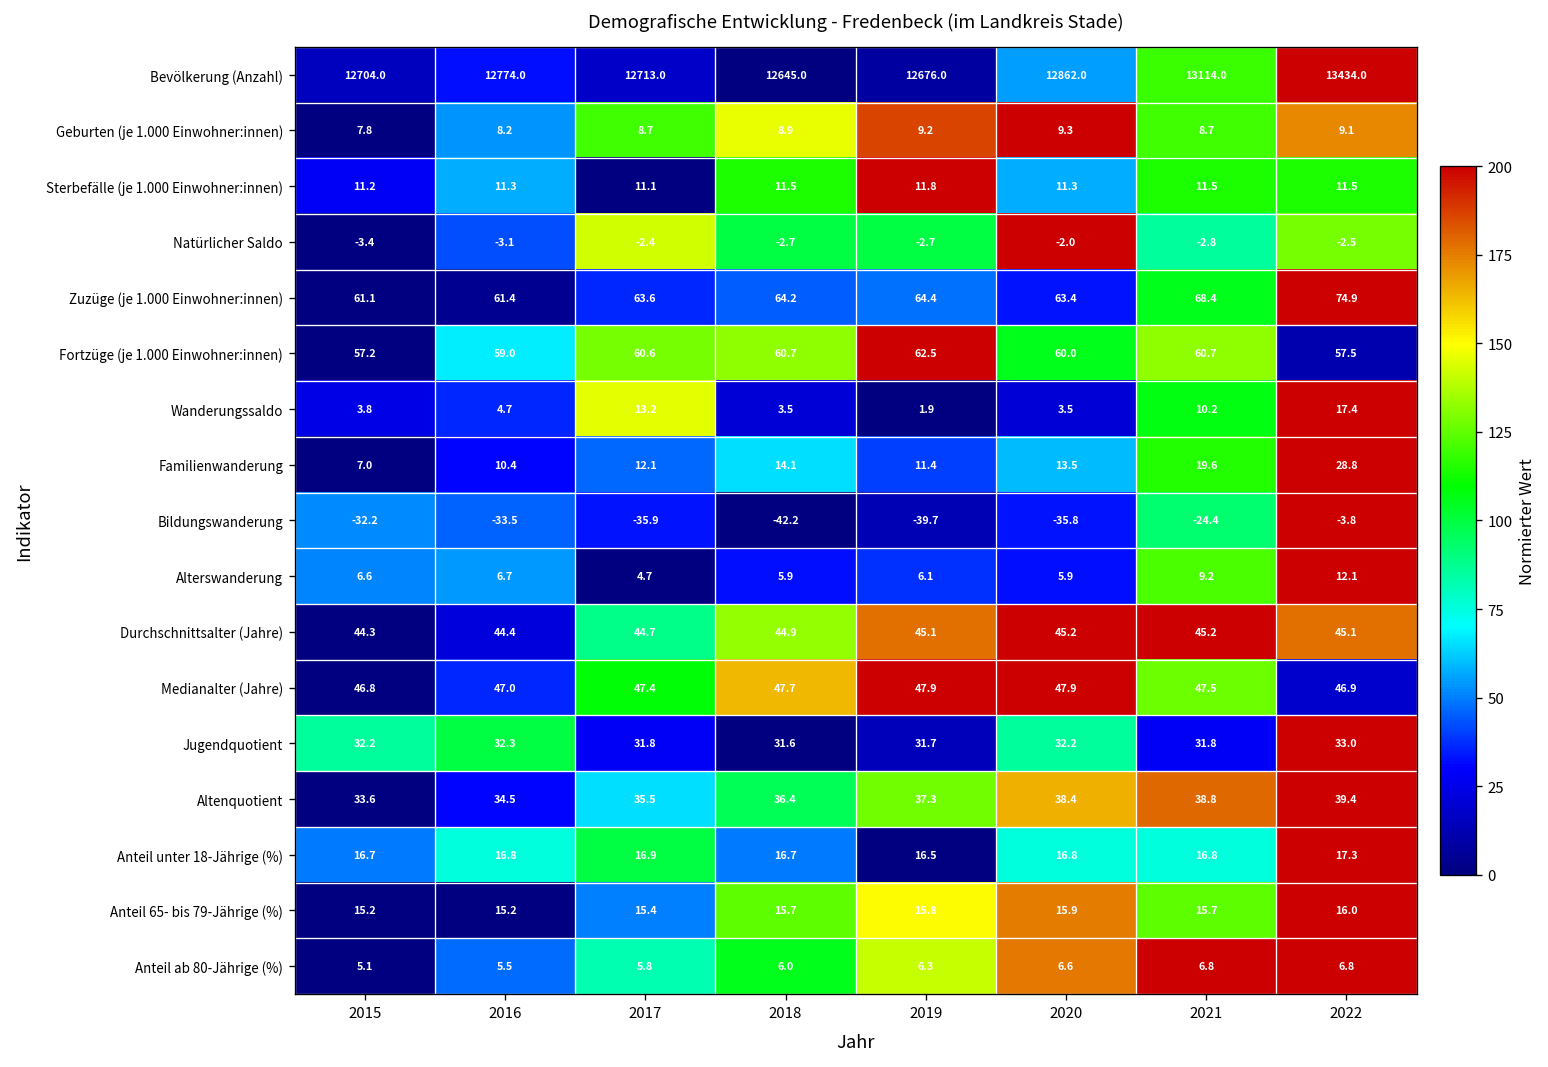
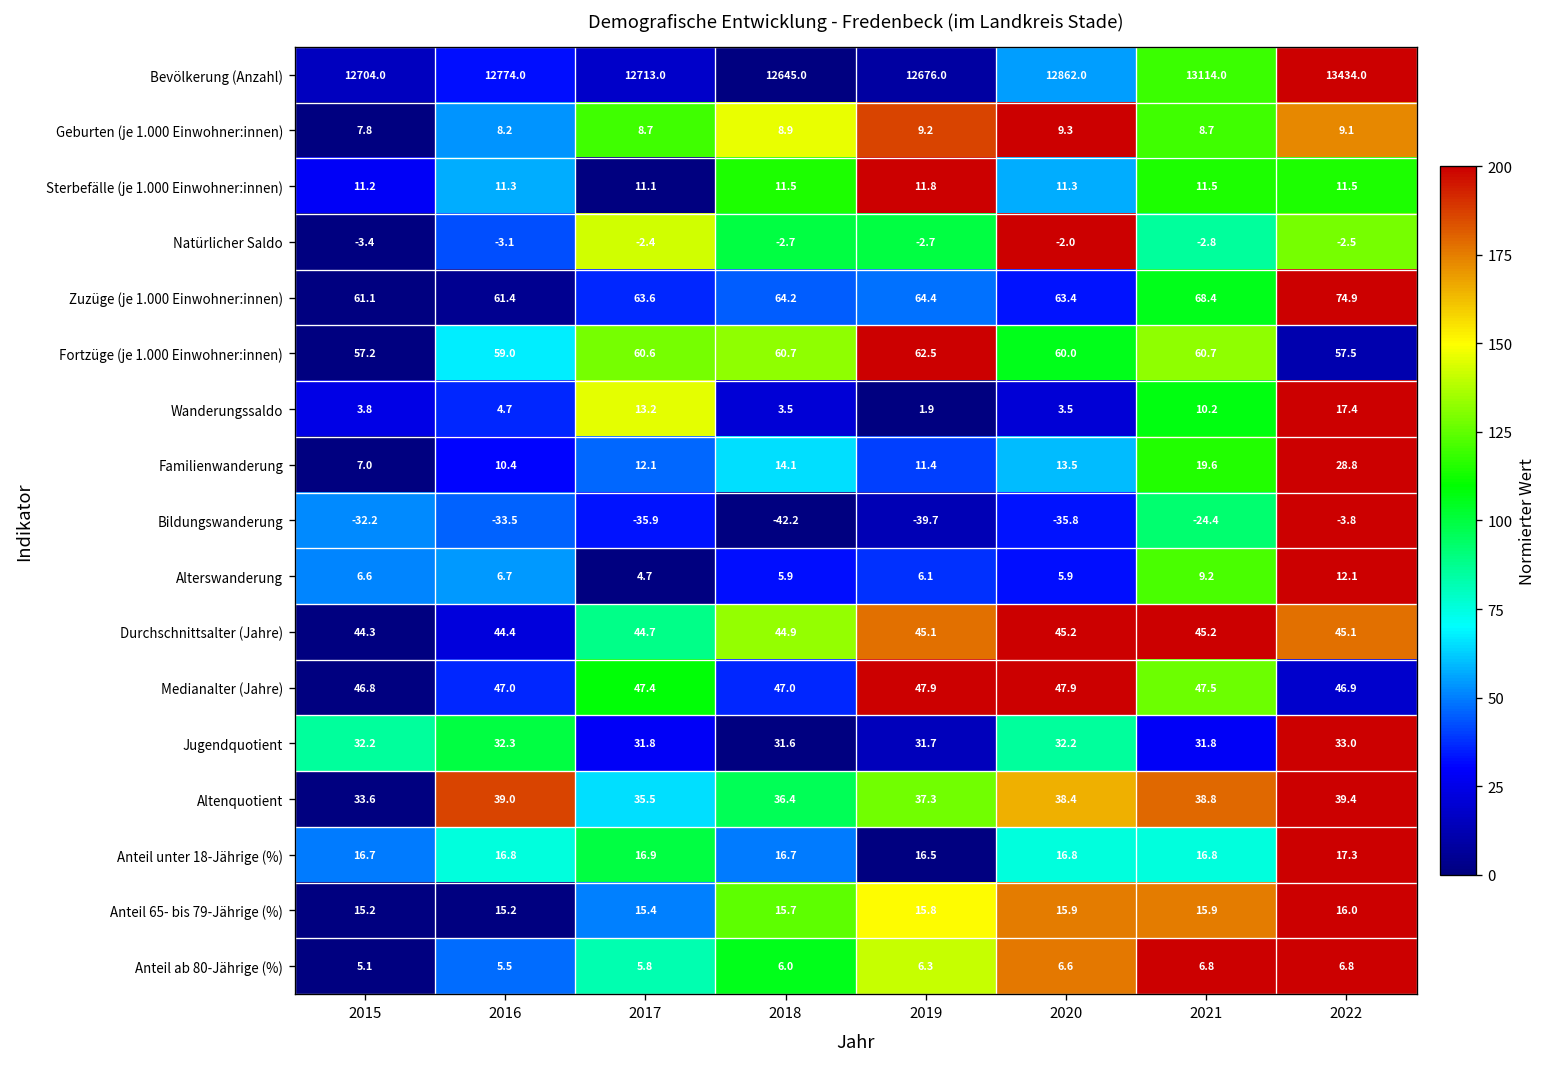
Medianalter (Jahre), 2018: 47.7 -> 47.0
Altenquotient, 2016: 34.5 -> 39.0
Anteil 65- bis 79-Jährige (%), 2021: 15.7 -> 15.9
